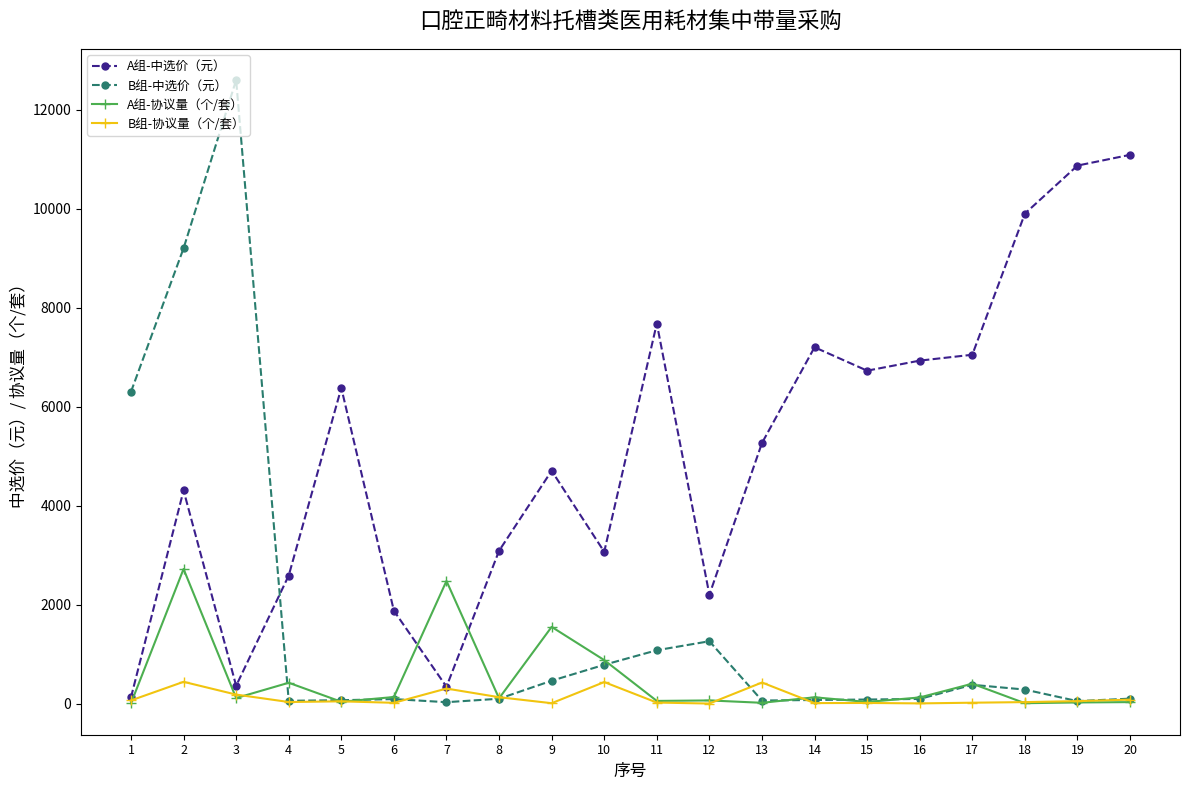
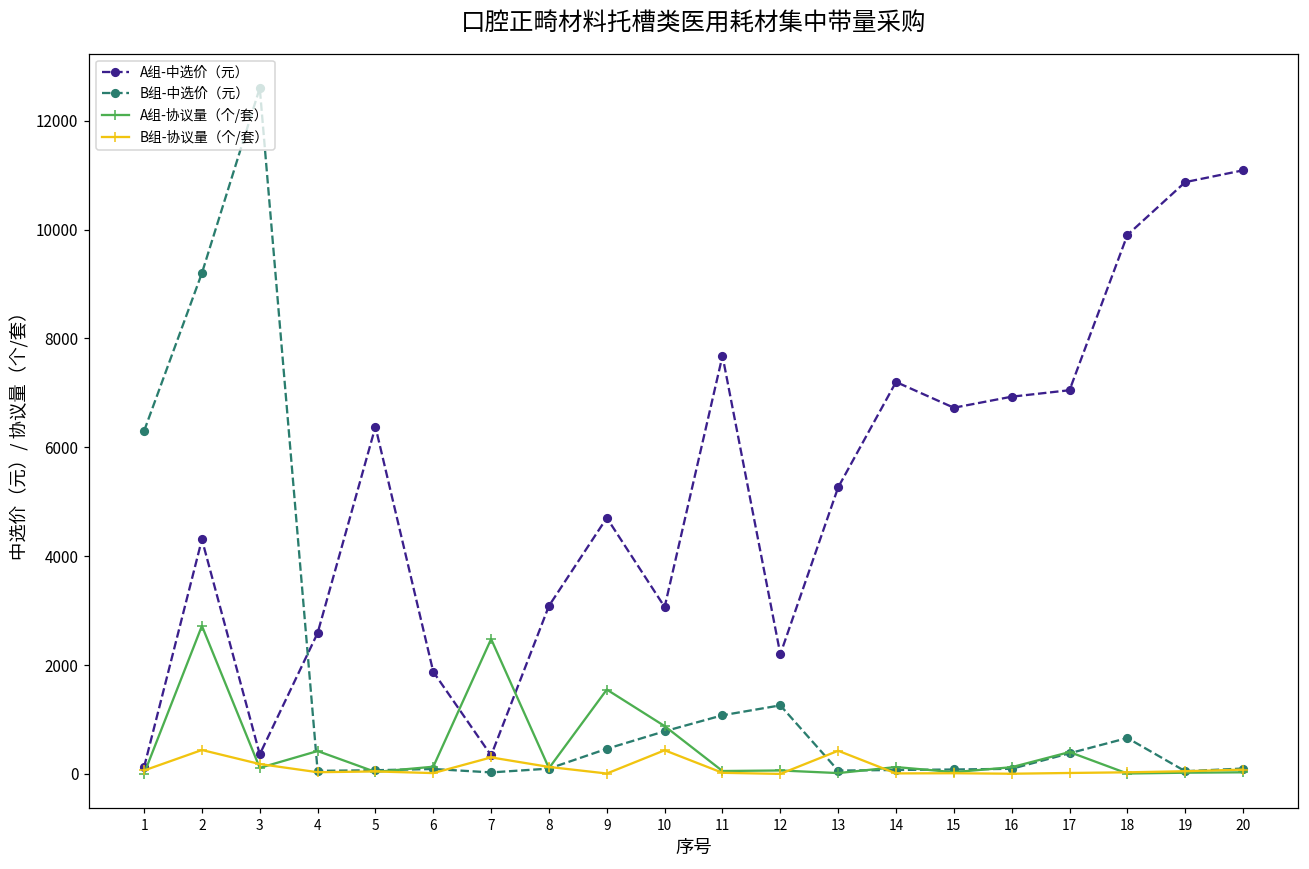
B组-中选价（元）, 18: 300 -> 700
